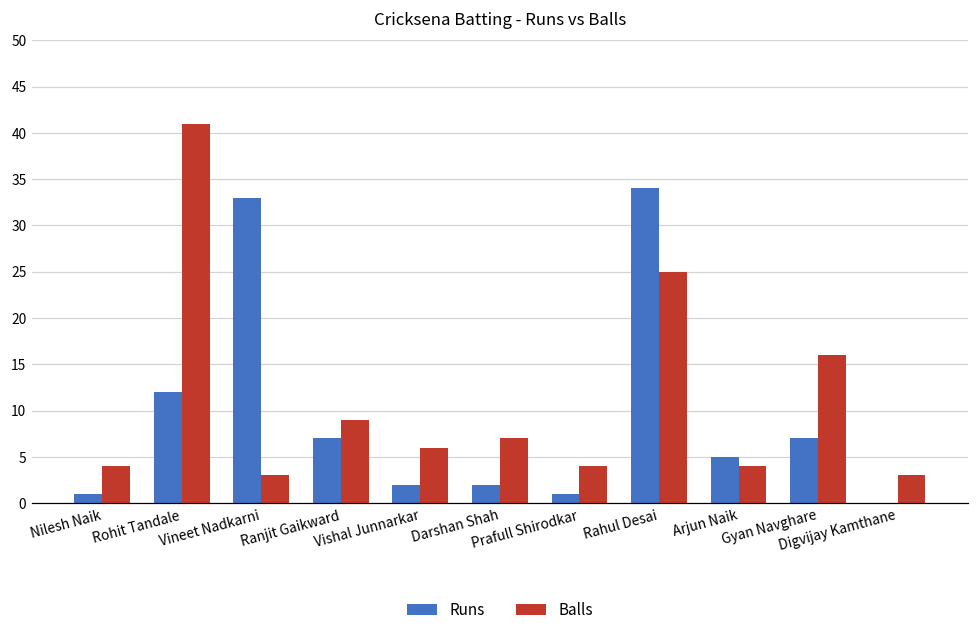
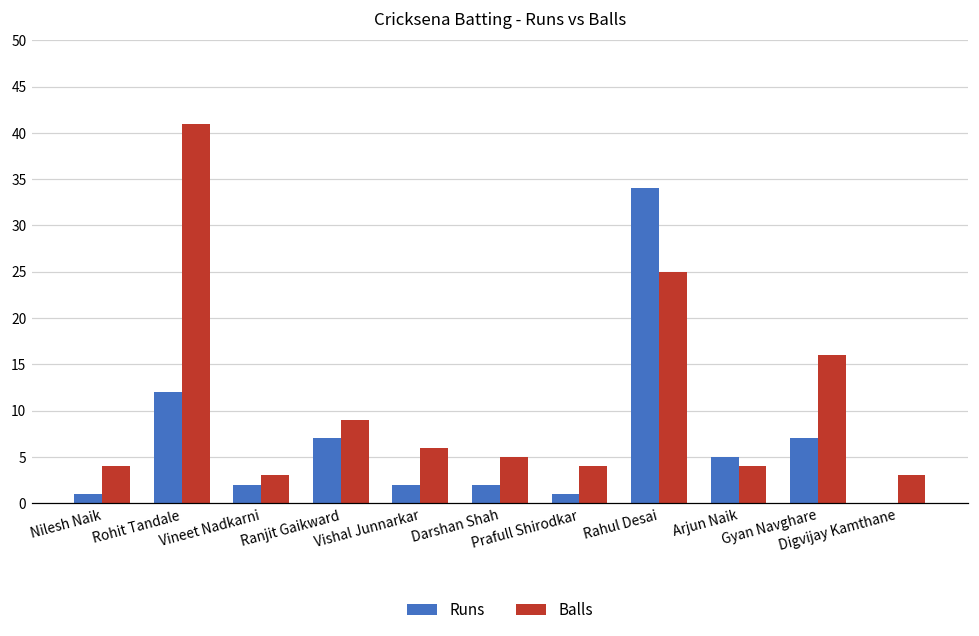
Runs, Vineet Nadkarni: 33 -> 2
Balls, Darshan Shah: 7 -> 5
